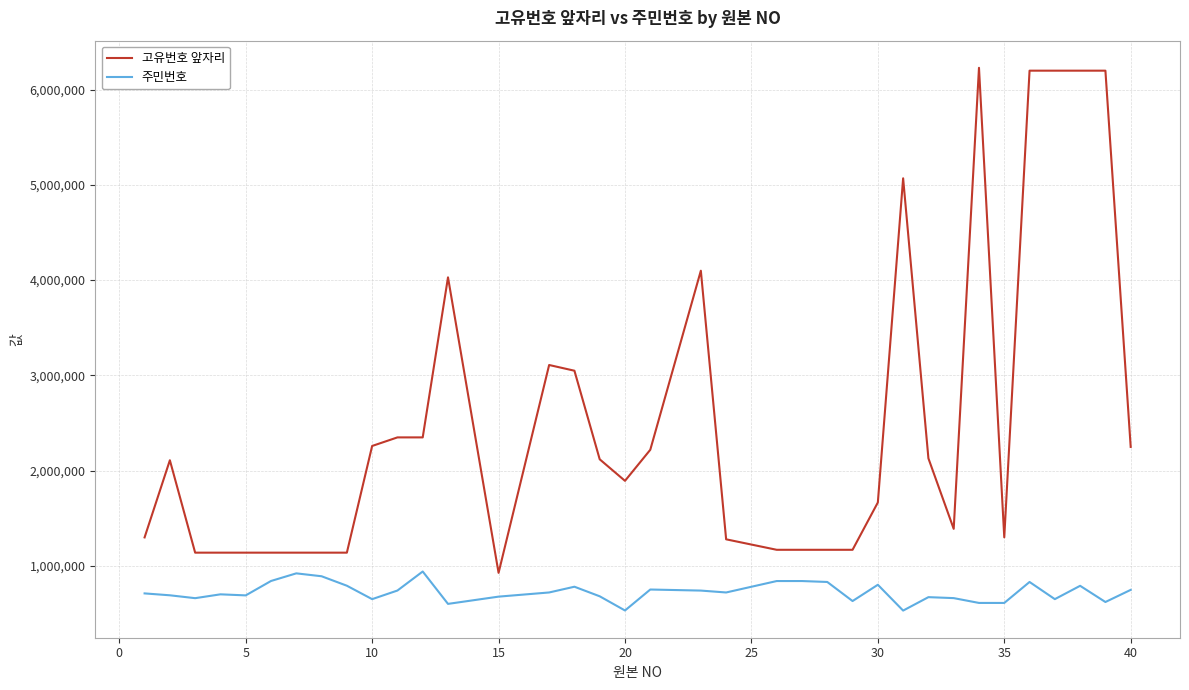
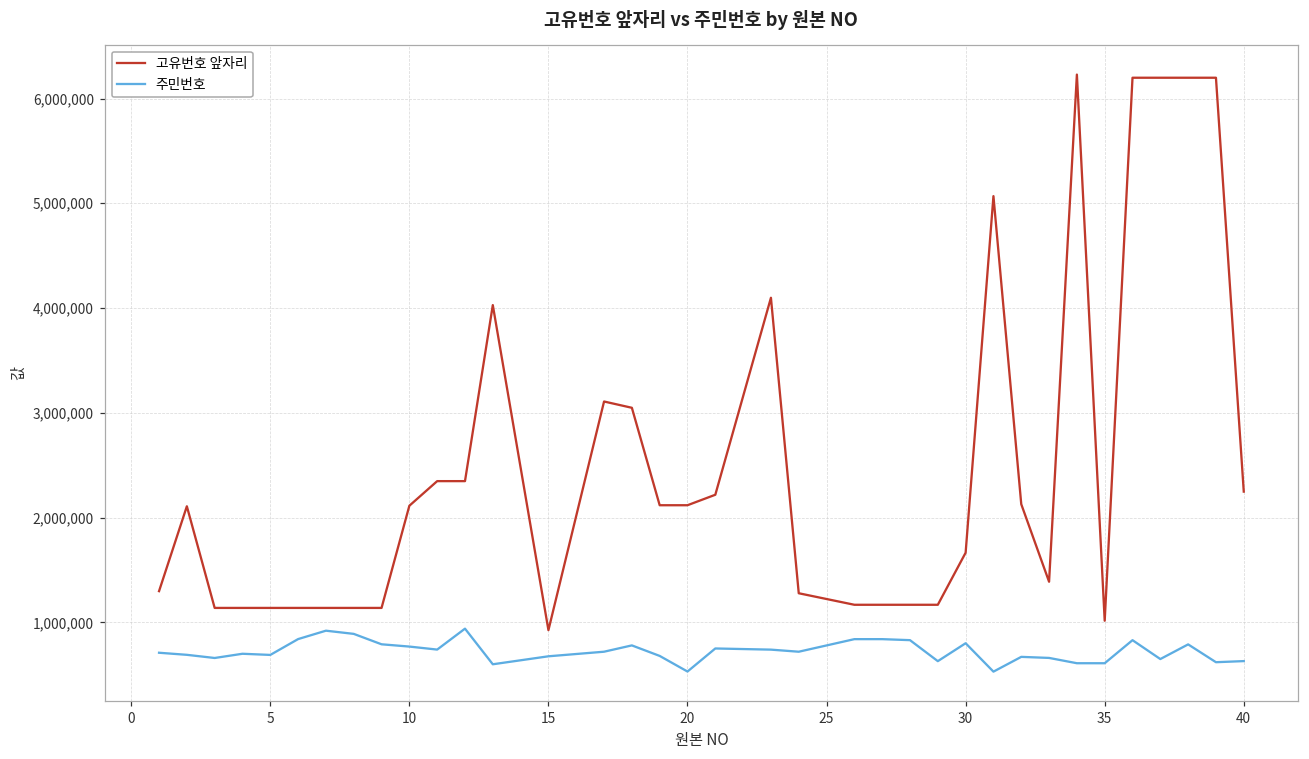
고유번호 앞자리, 10: 2,300,000 -> 2,100,000
주민번호, 10: 700,000 -> 800,000
고유번호 앞자리, 20: 1,900,000 -> 2,100,000
고유번호 앞자리, 35: 1,300,000 -> 1,000,000
주민번호, 40: 700,000 -> 600,000
